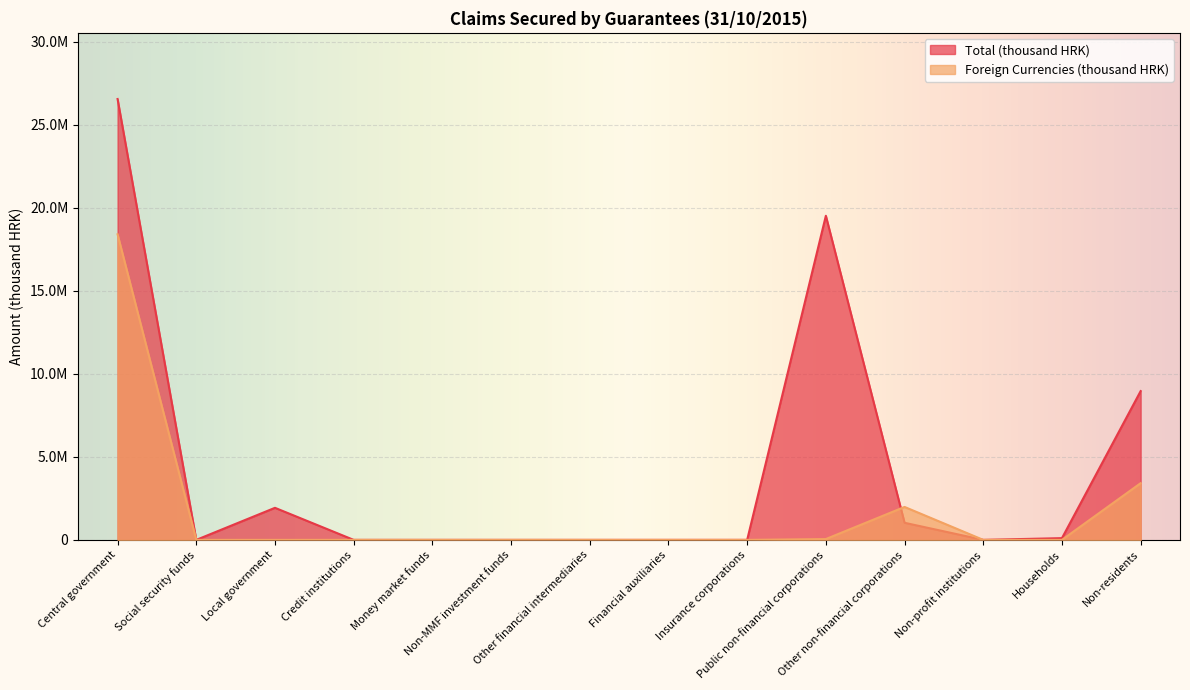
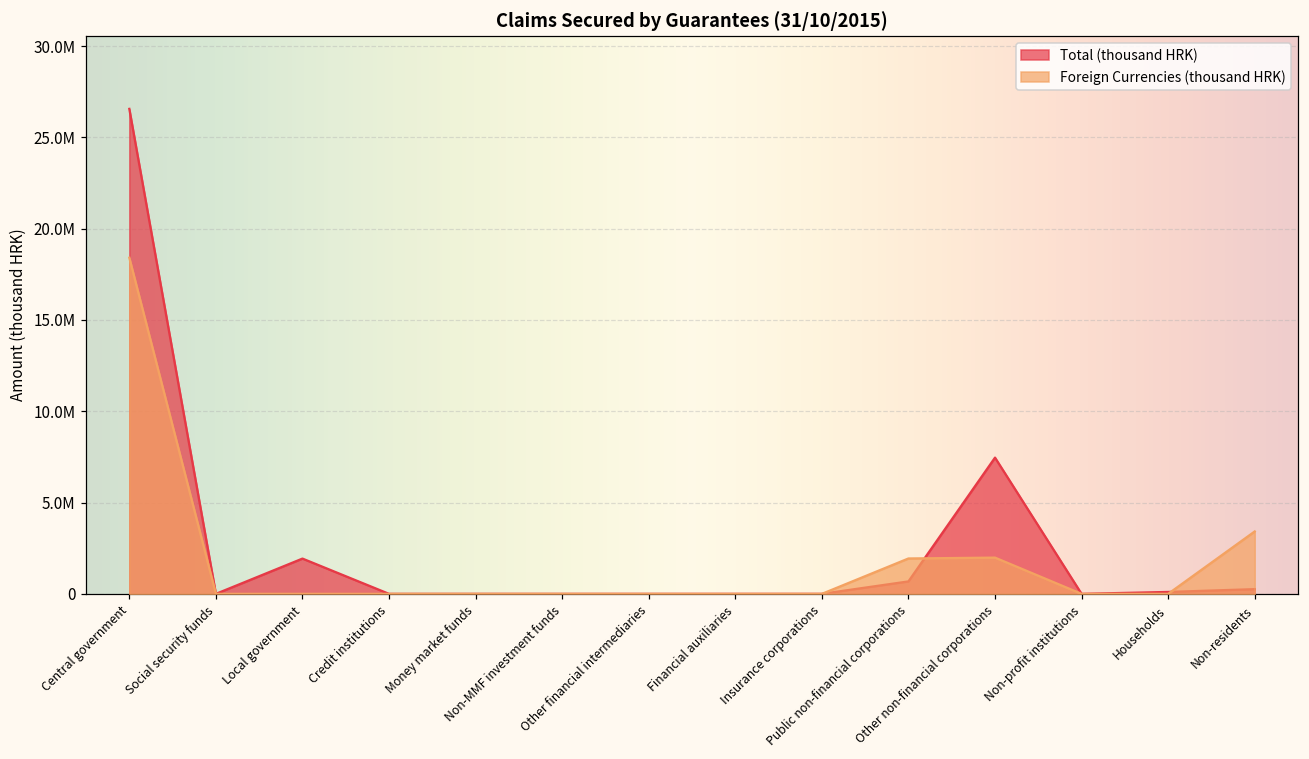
Total (thousand HRK), Public non-financial corporations: 19500000 -> 700000
Foreign Currencies (thousand HRK), Public non-financial corporations: 100000 -> 1900000
Total (thousand HRK), Other non-financial corporations: 1000000 -> 7500000
Total (thousand HRK), Non-residents: 9000000 -> 300000
